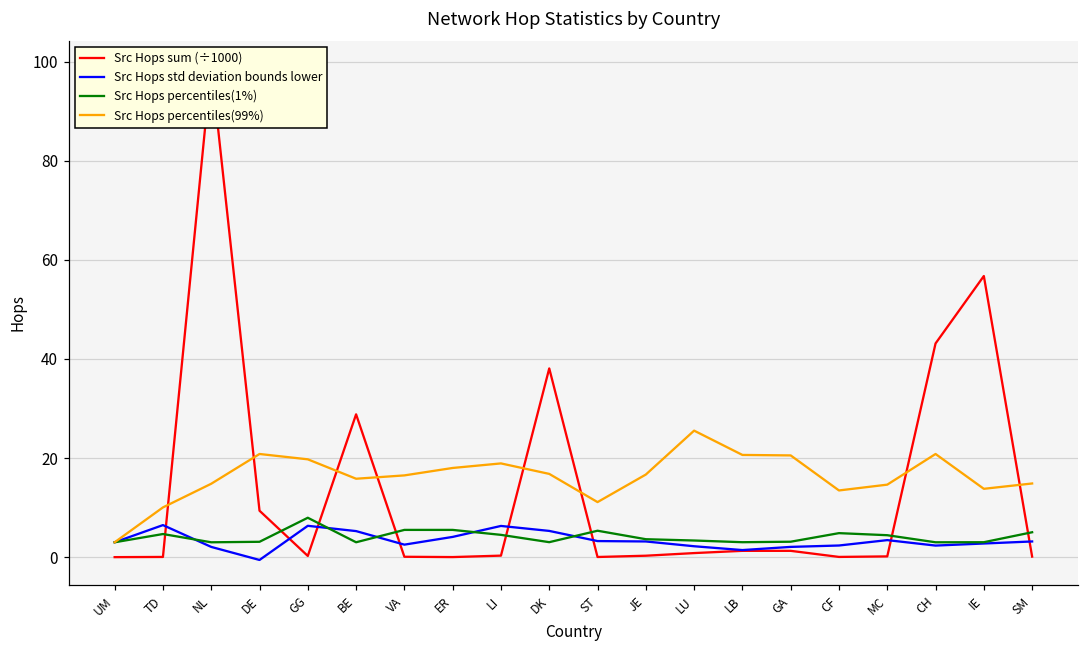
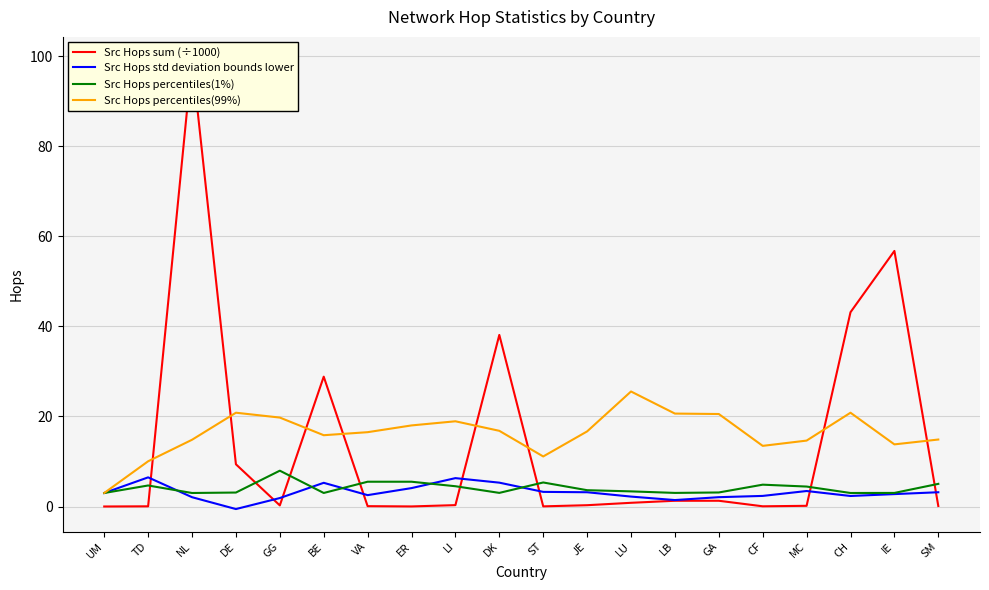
Src Hops std deviation bounds lower, GG: 6 -> 2
